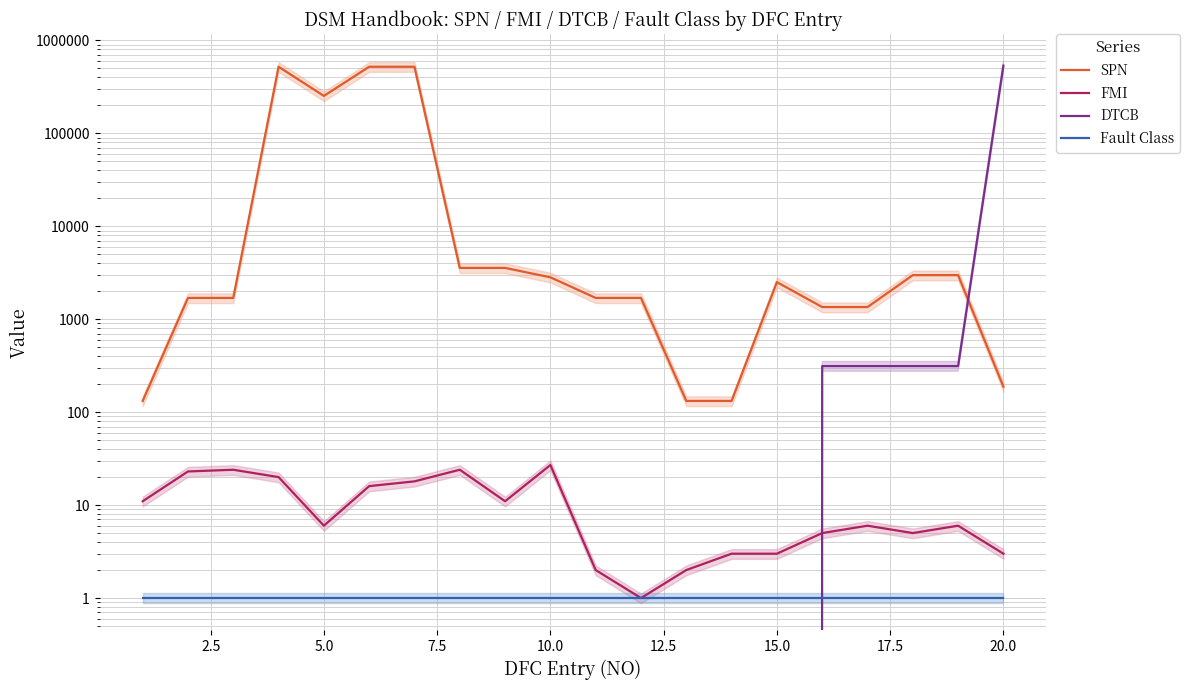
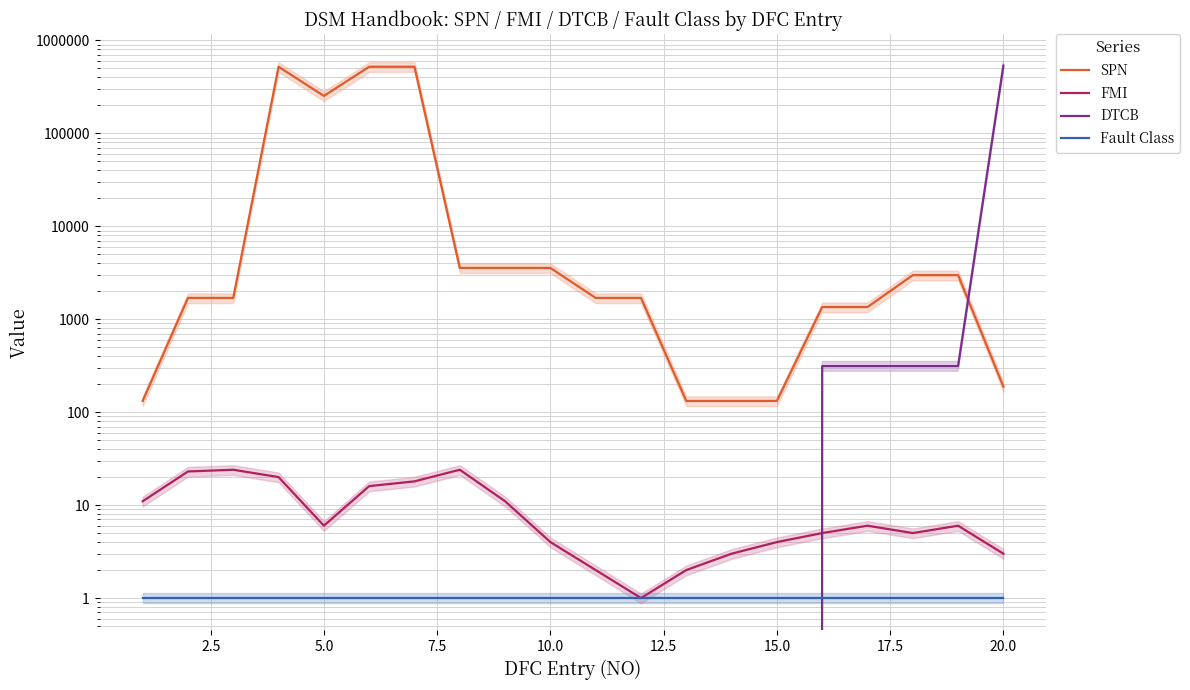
SPN, 10.0: 2800 -> 3600
FMI, 10.0: 27 -> 4
SPN, 15.0: 2500 -> 130
FMI, 15.0: 3 -> 4
